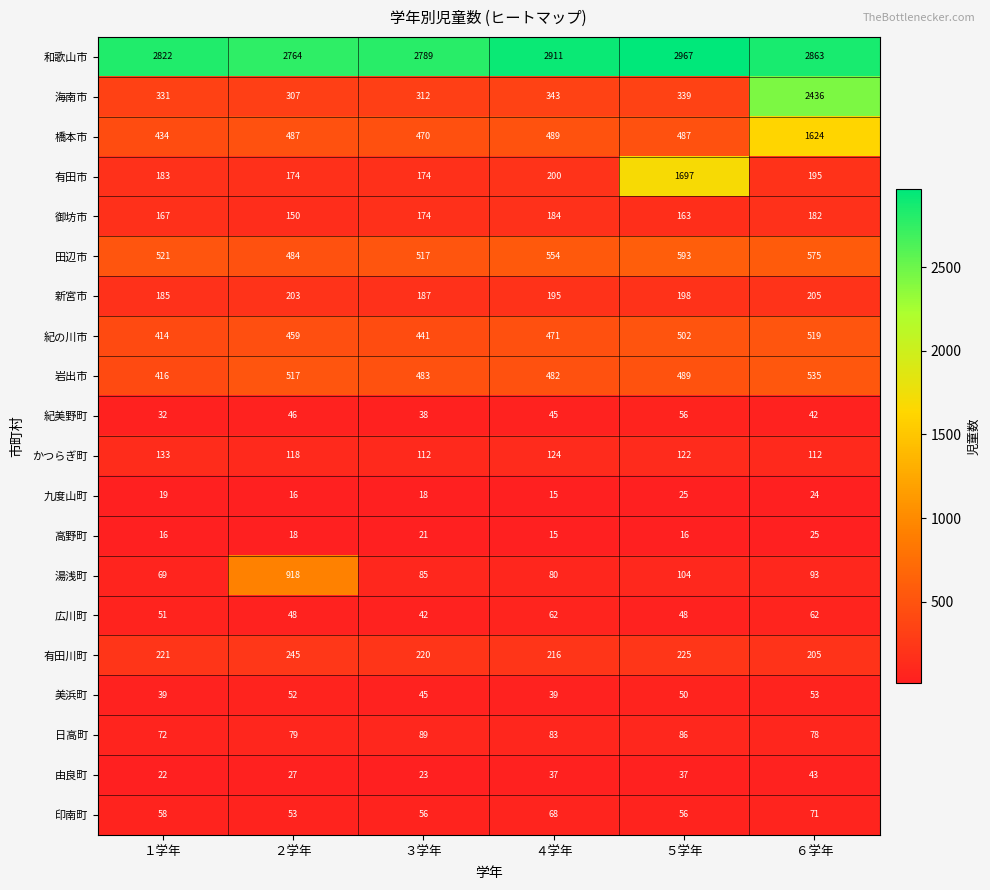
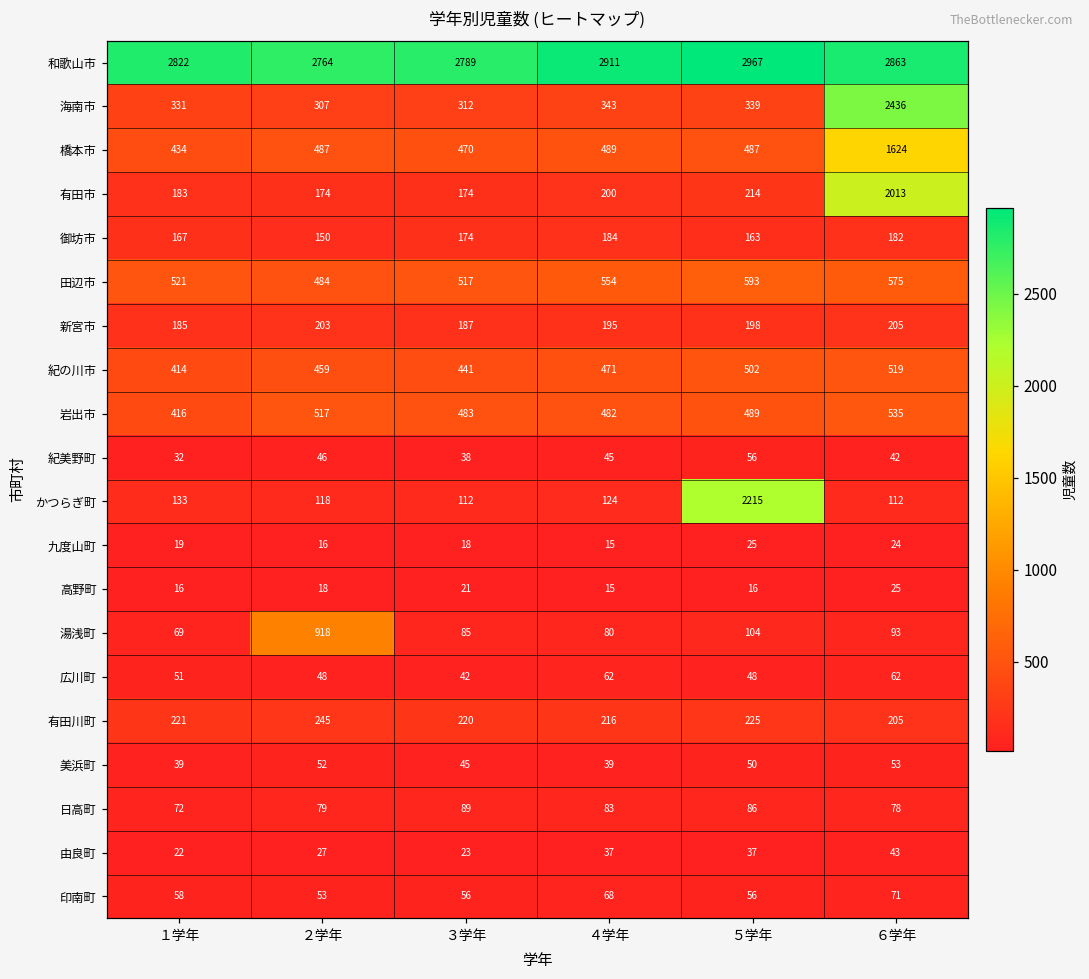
有田市, ５学年: 1697 -> 214
有田市, ６学年: 195 -> 2013
かつらぎ町, ５学年: 122 -> 2215
